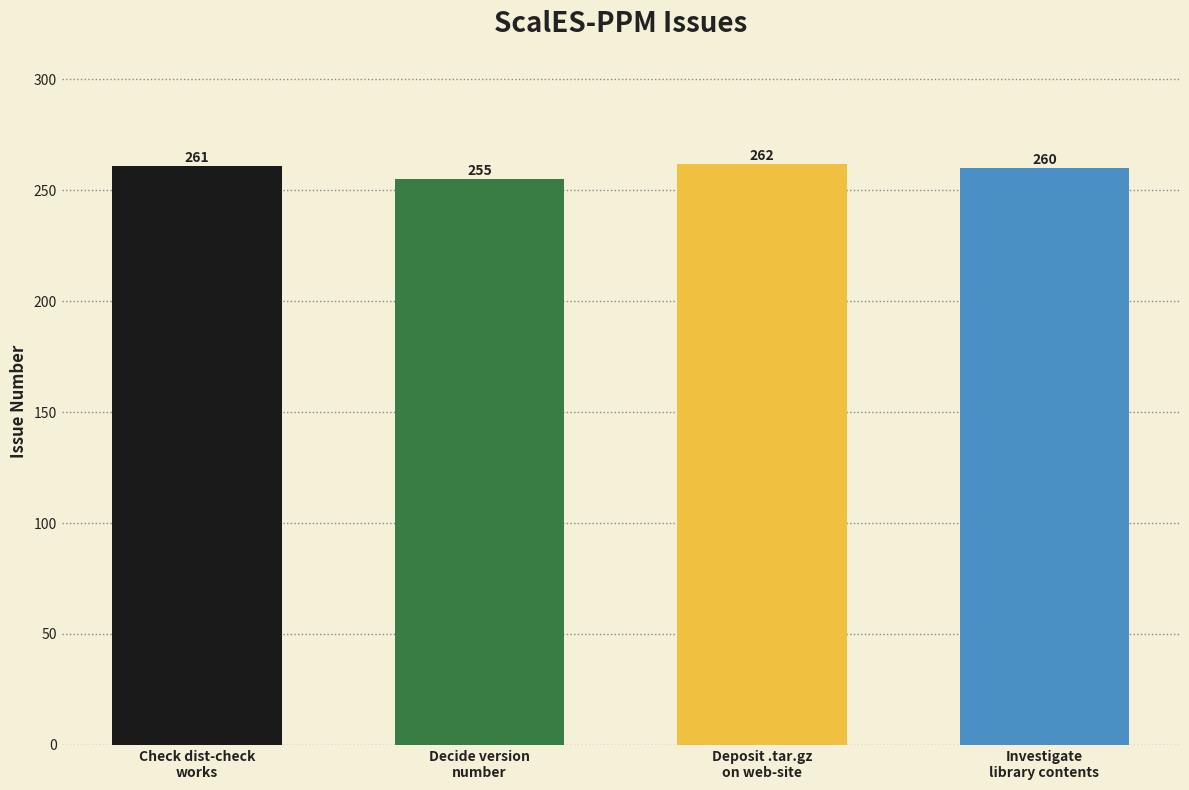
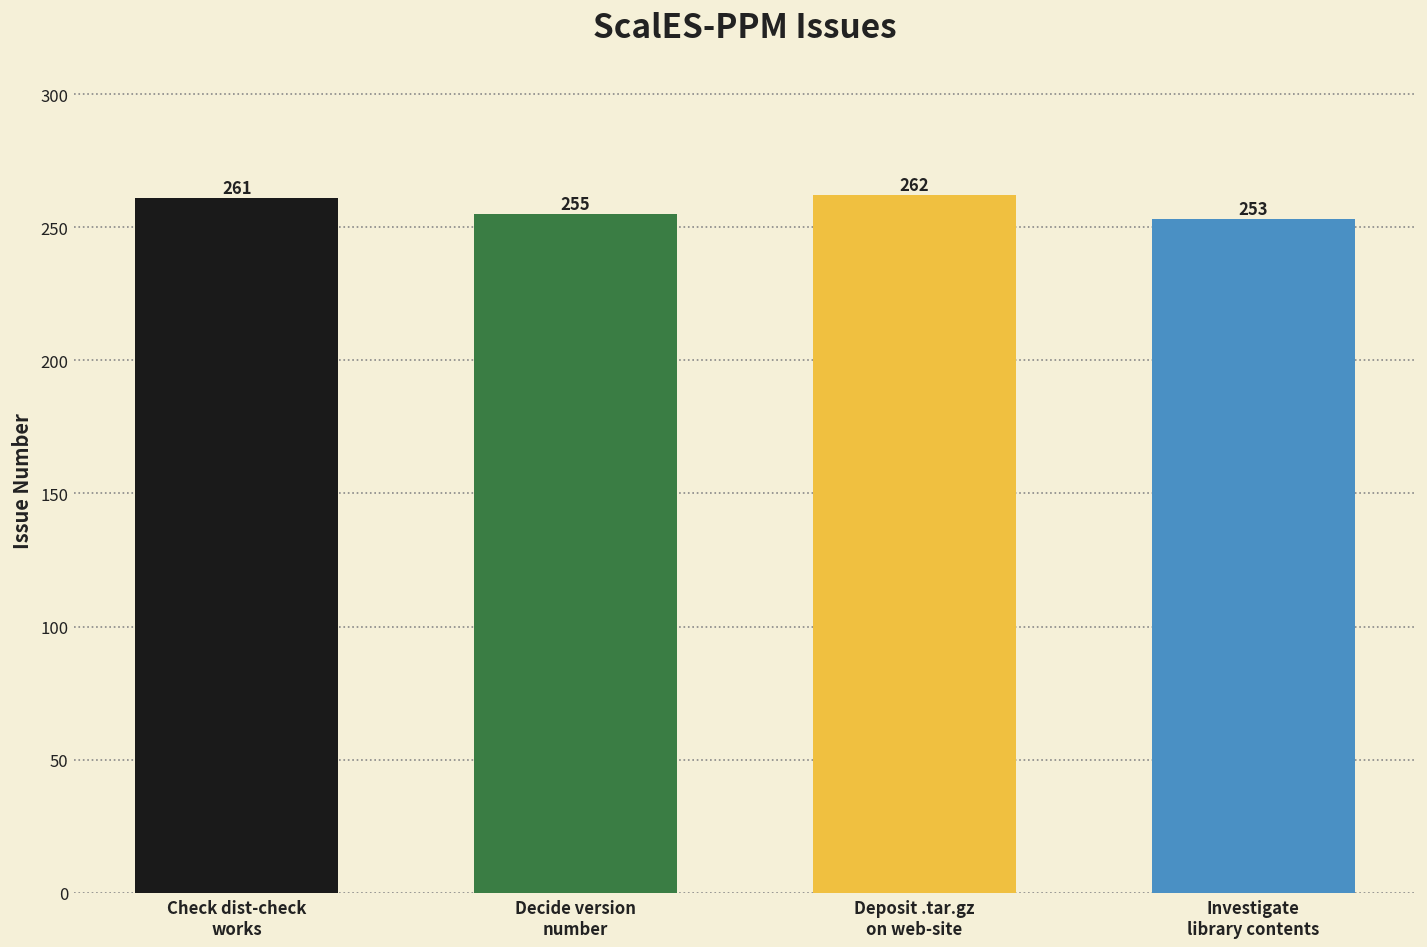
Investigate library contents: 260 -> 253
